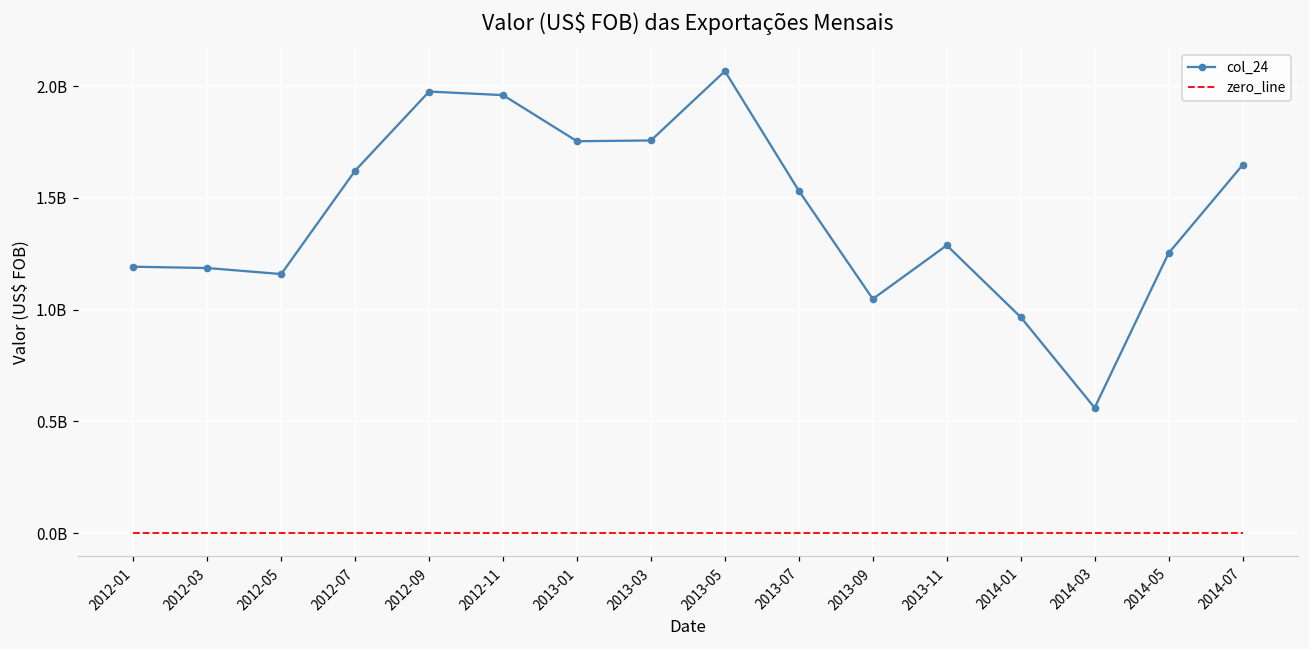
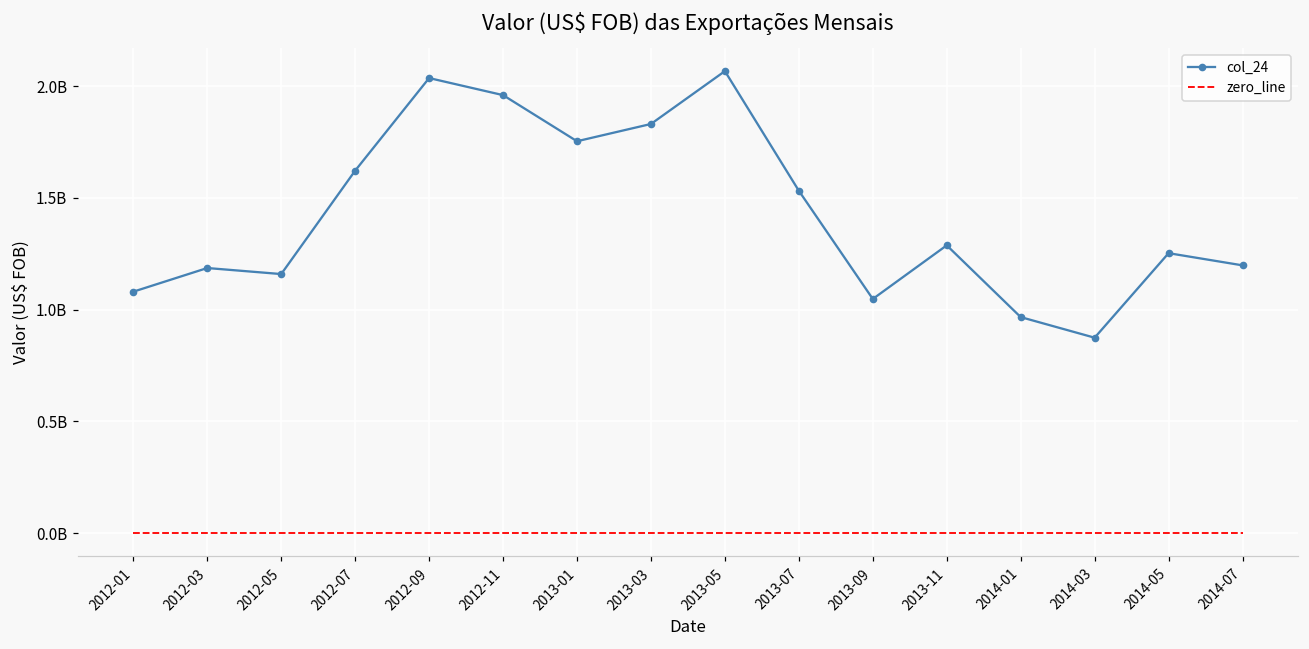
col_24, 2012-01: 1190000000 -> 1080000000
col_24, 2012-09: 1980000000 -> 2040000000
col_24, 2013-03: 1760000000 -> 1830000000
col_24, 2014-03: 560000000 -> 870000000
col_24, 2014-07: 1650000000 -> 1200000000
